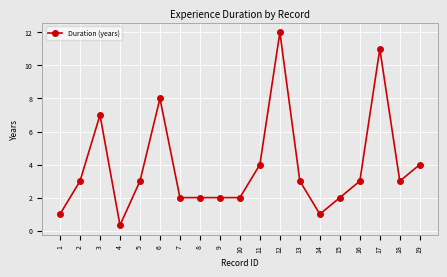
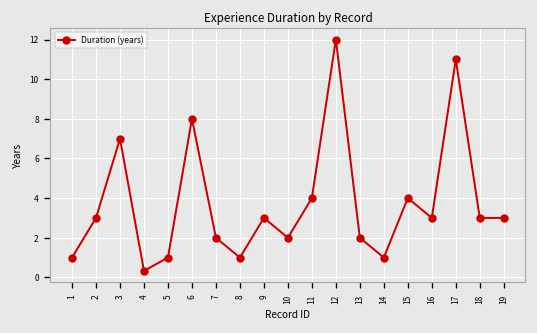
5: 3 -> 1
8: 2 -> 1
9: 2 -> 3
13: 3 -> 2
15: 2 -> 4
19: 4 -> 3
